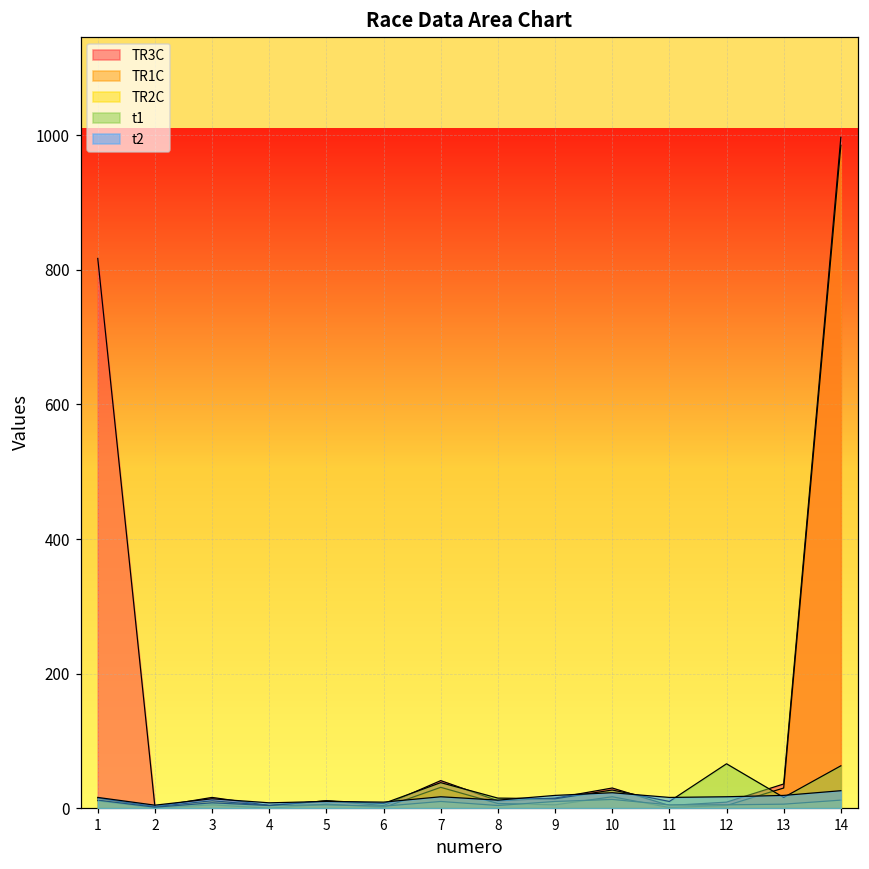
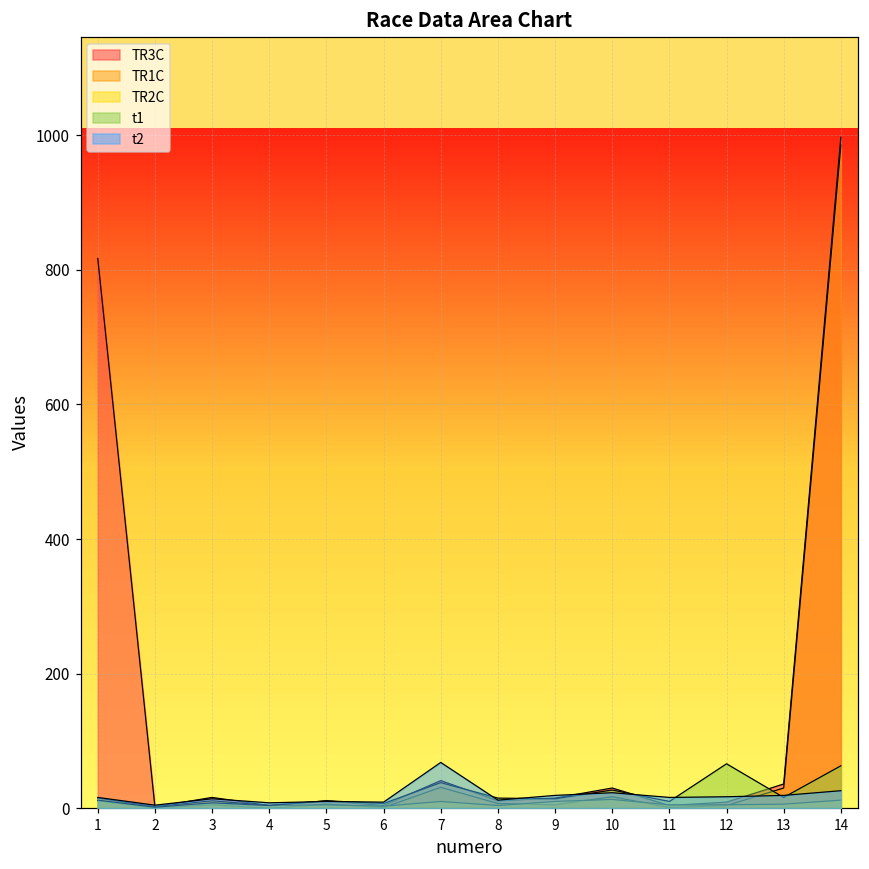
t2, 7: 20 -> 70
